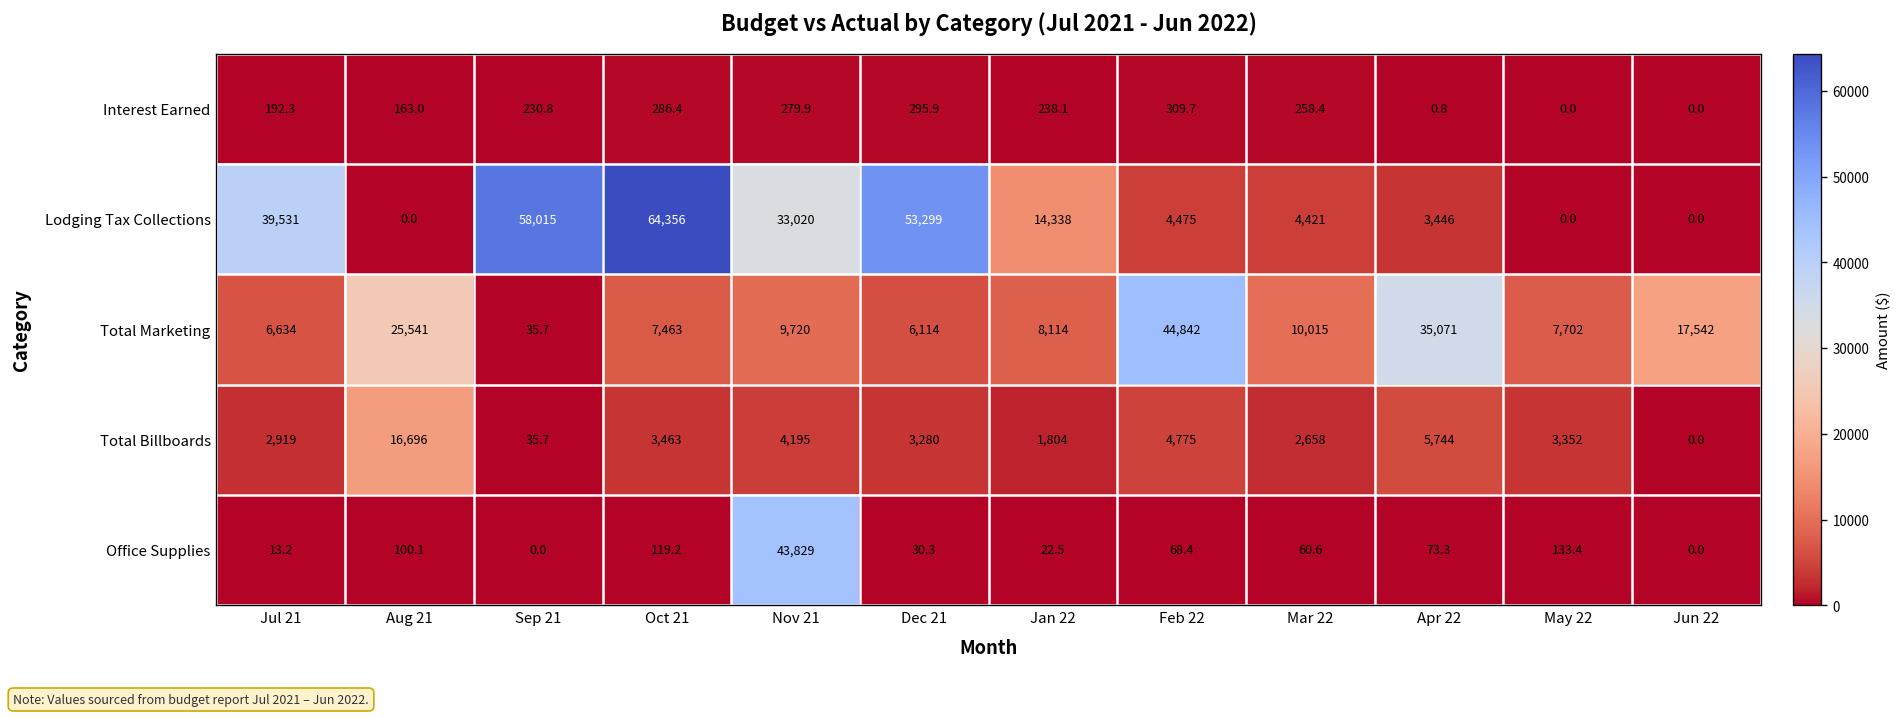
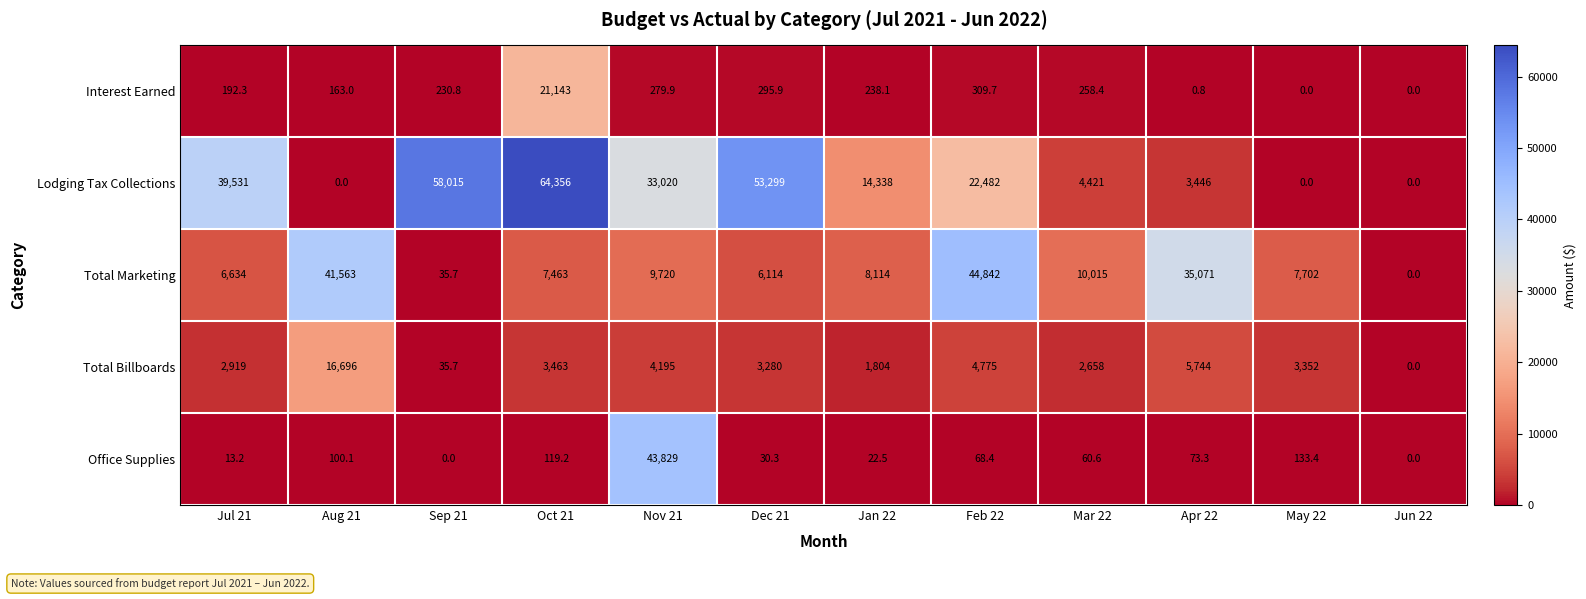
Interest Earned, Oct 21: 286.4 -> 21,143
Lodging Tax Collections, Feb 22: 4,475 -> 22,482
Total Marketing, Aug 21: 25,541 -> 41,563
Total Marketing, Jun 22: 17,542 -> 0.0
